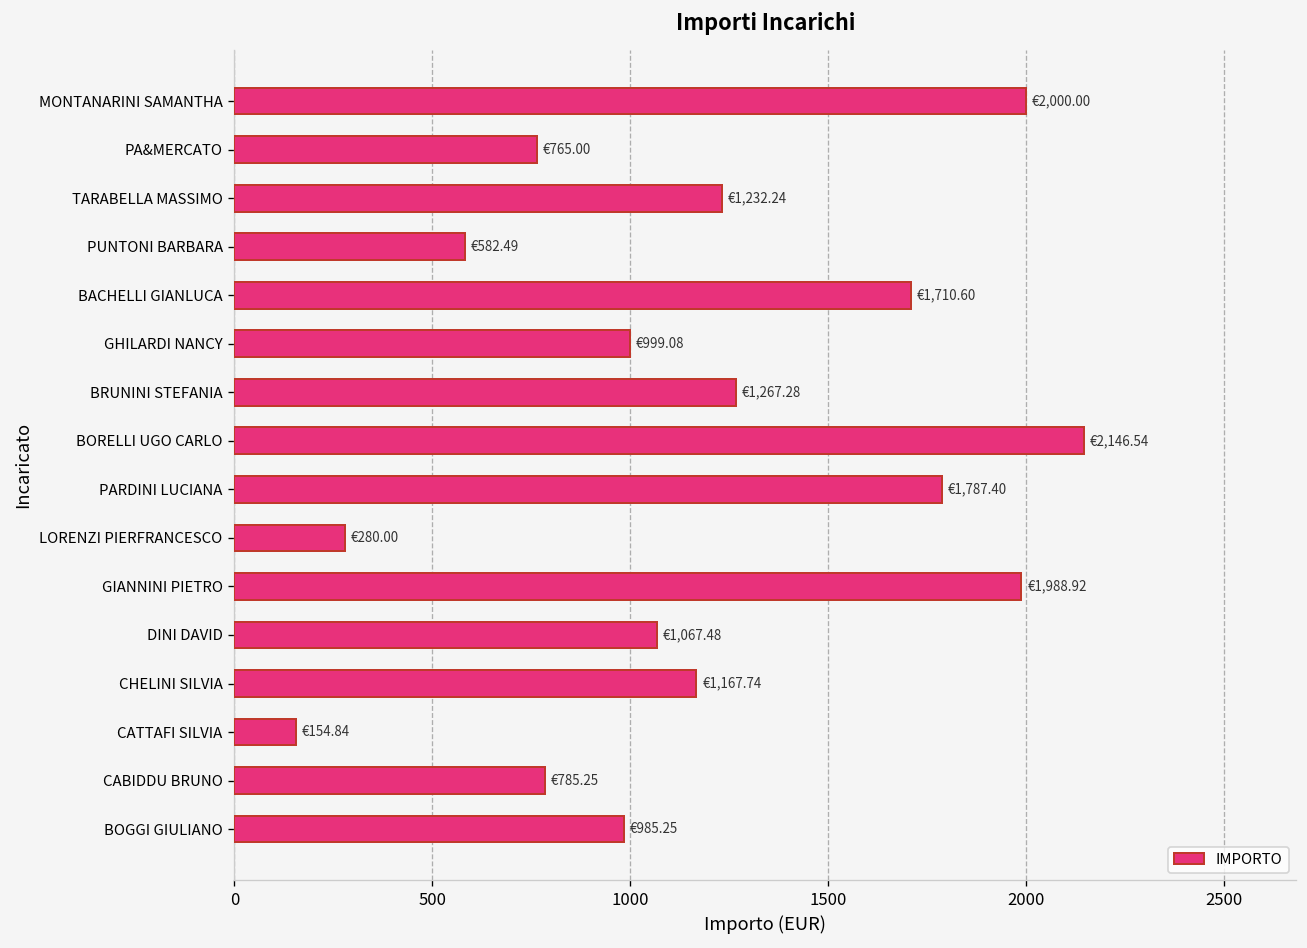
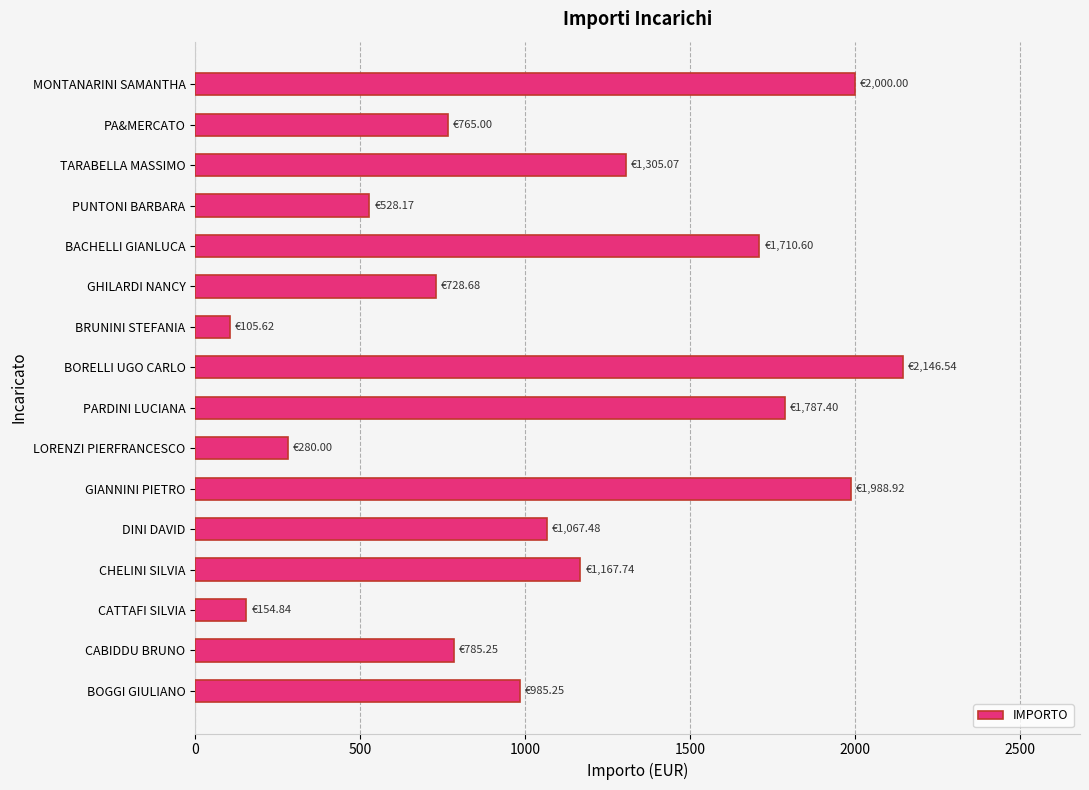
TARABELLA MASSIMO: €1,232.24 -> €1,305.07
PUNTONI BARBARA: €582.49 -> €528.17
GHILARDI NANCY: €999.08 -> €728.68
BRUNINI STEFANIA: €1,267.28 -> €105.62
